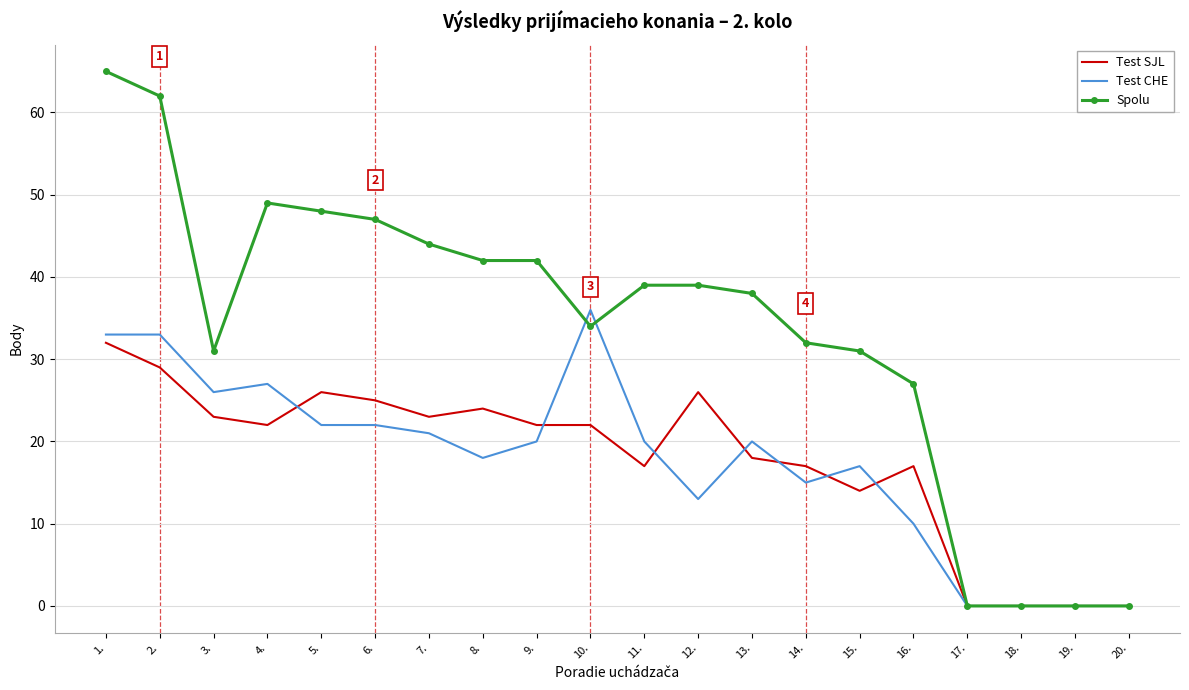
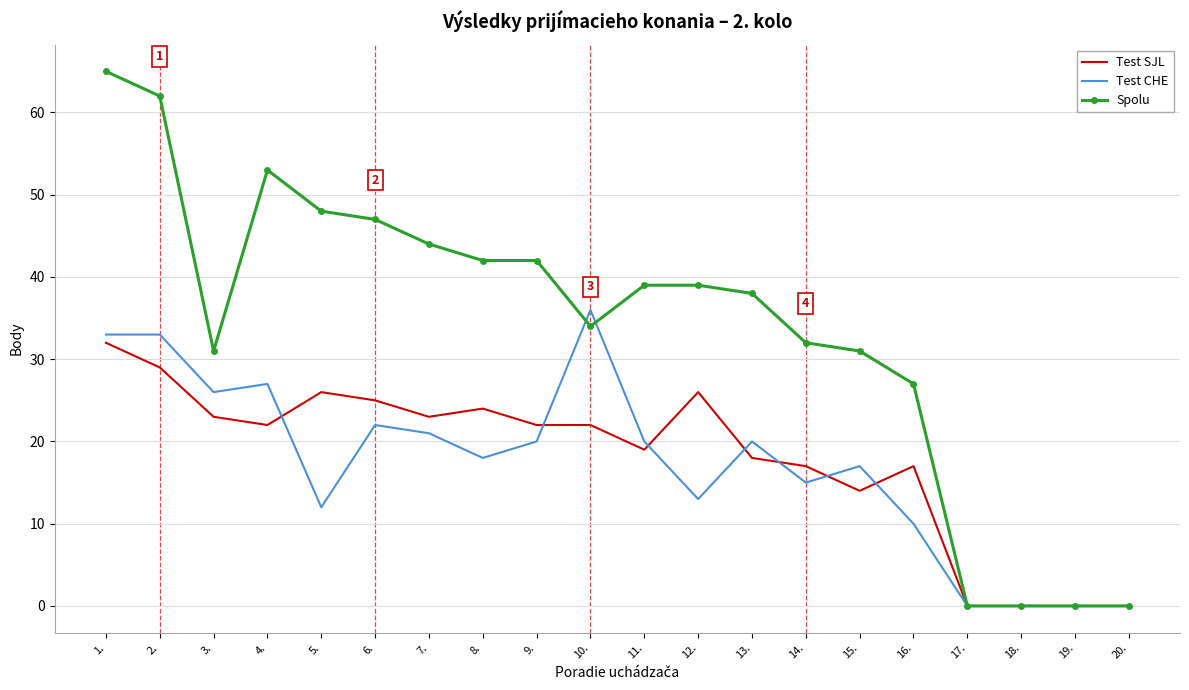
Spolu, 4.: 49 -> 53
Test CHE, 5.: 22 -> 12
Test SJL, 11.: 17 -> 19
